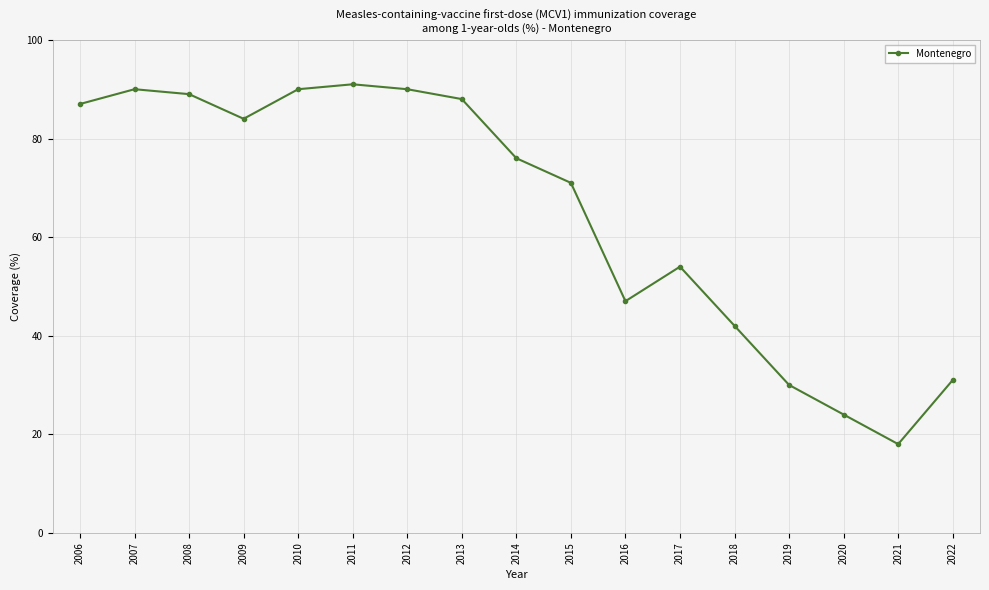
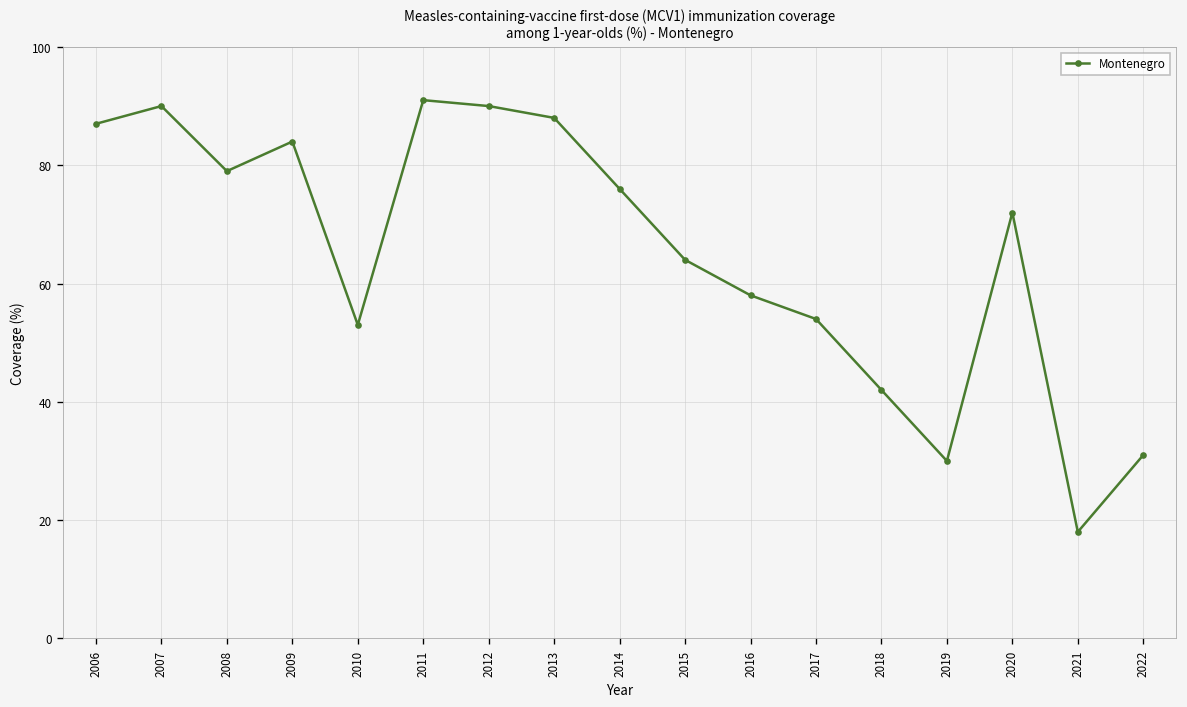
2008: 89 -> 79
2010: 90 -> 53
2015: 71 -> 64
2016: 47 -> 58
2020: 24 -> 72
